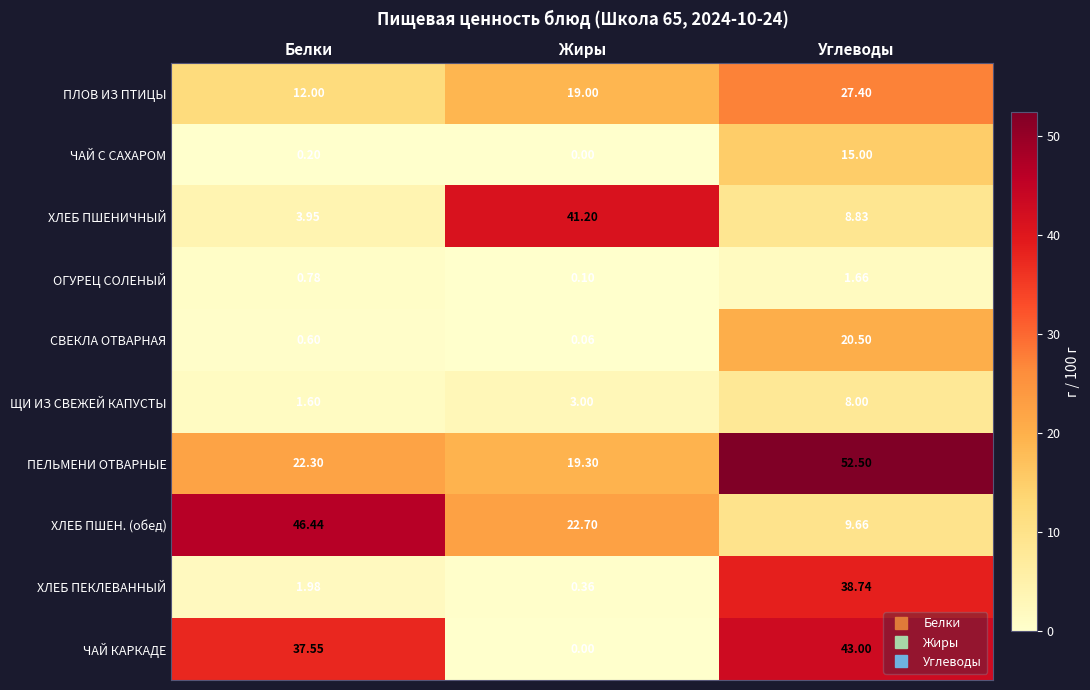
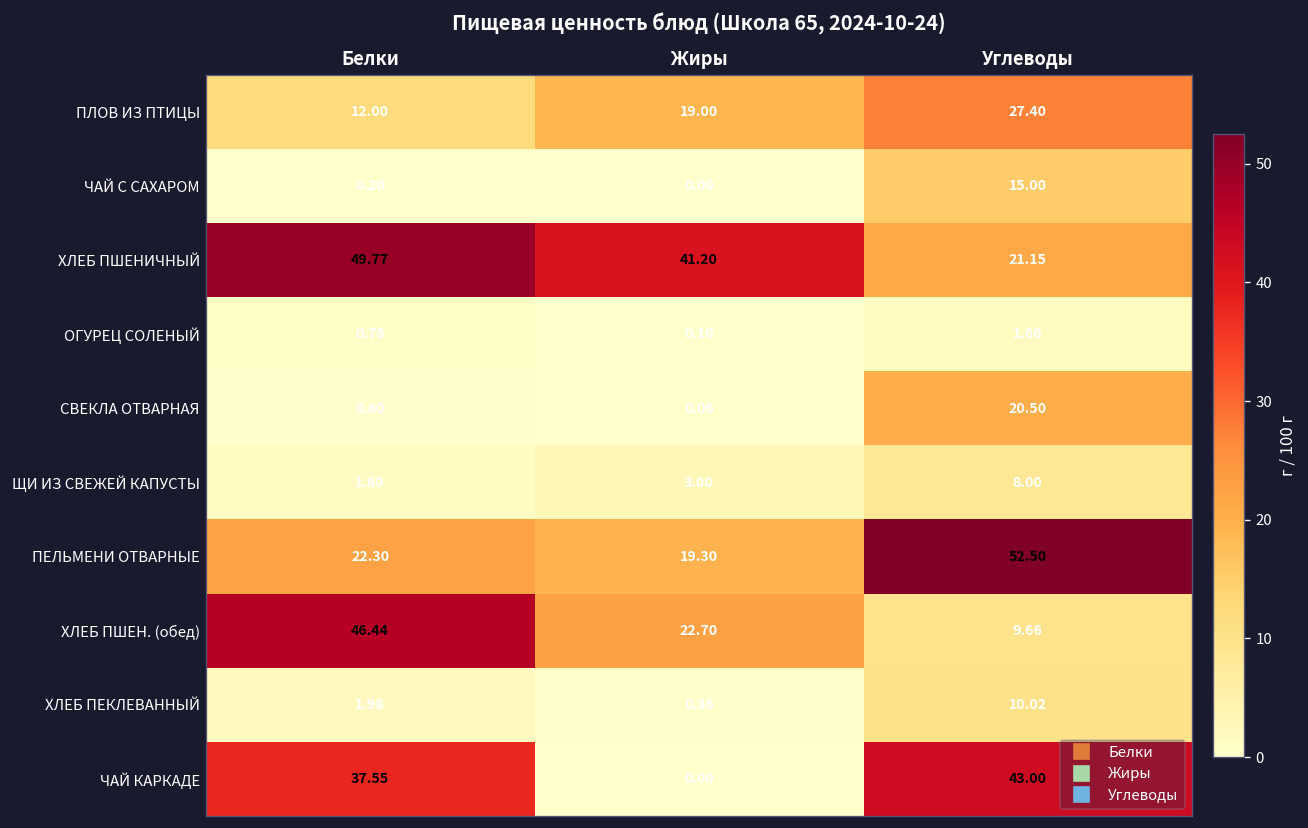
ХЛЕБ ПШЕНИЧНЫЙ, Белки: 3.95 -> 49.77
ХЛЕБ ПШЕНИЧНЫЙ, Углеводы: 8.83 -> 21.15
ХЛЕБ ПЕКЛЕВАННЫЙ, Углеводы: 38.74 -> 10.02
